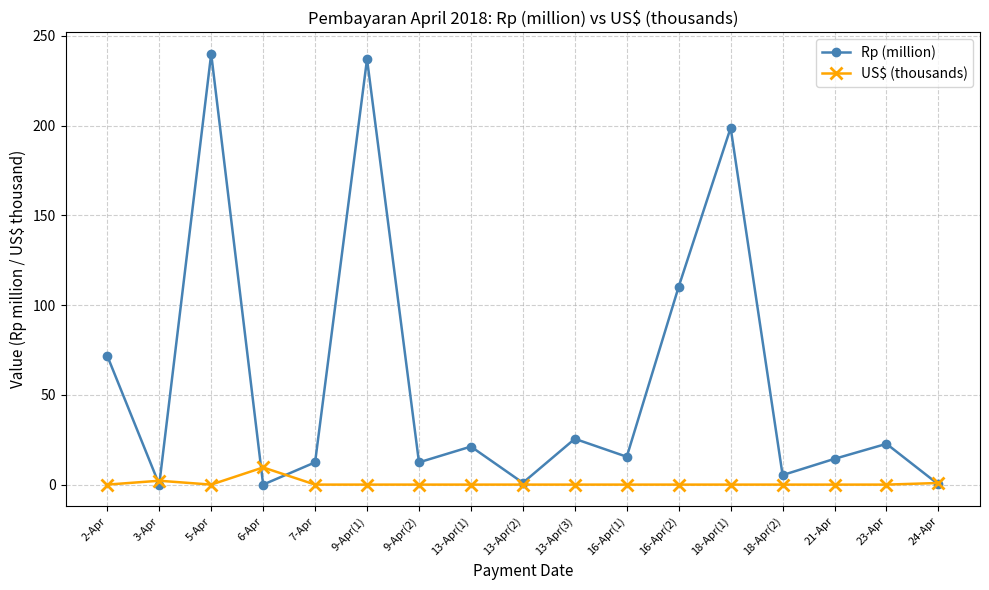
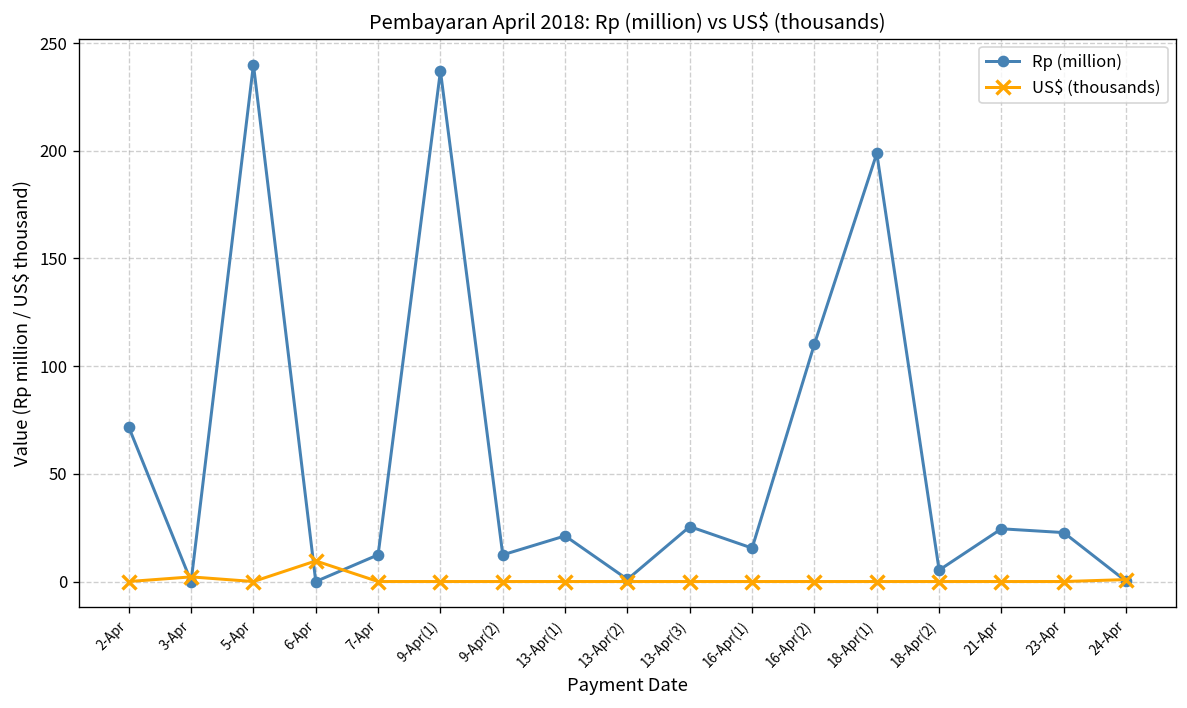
Rp (million), 21-Apr: 14 -> 24
